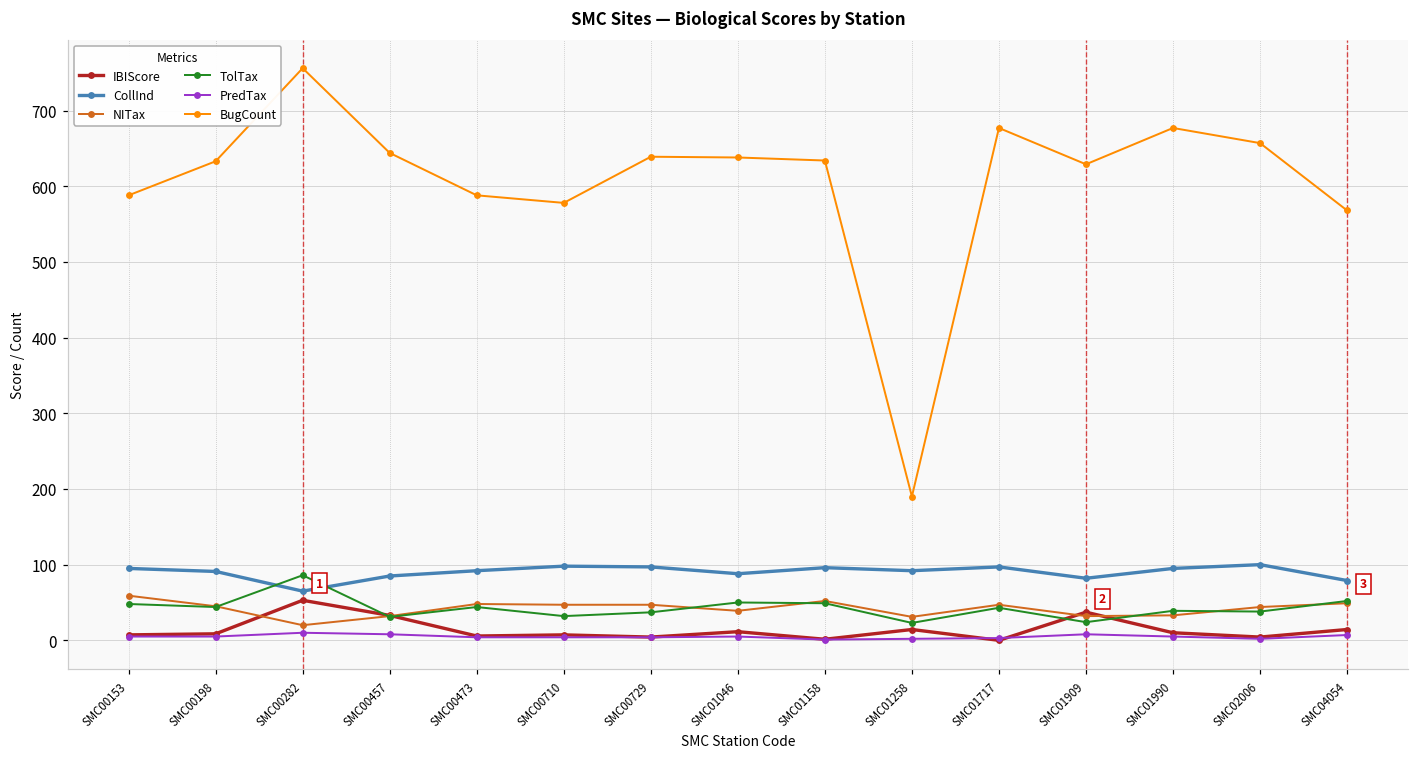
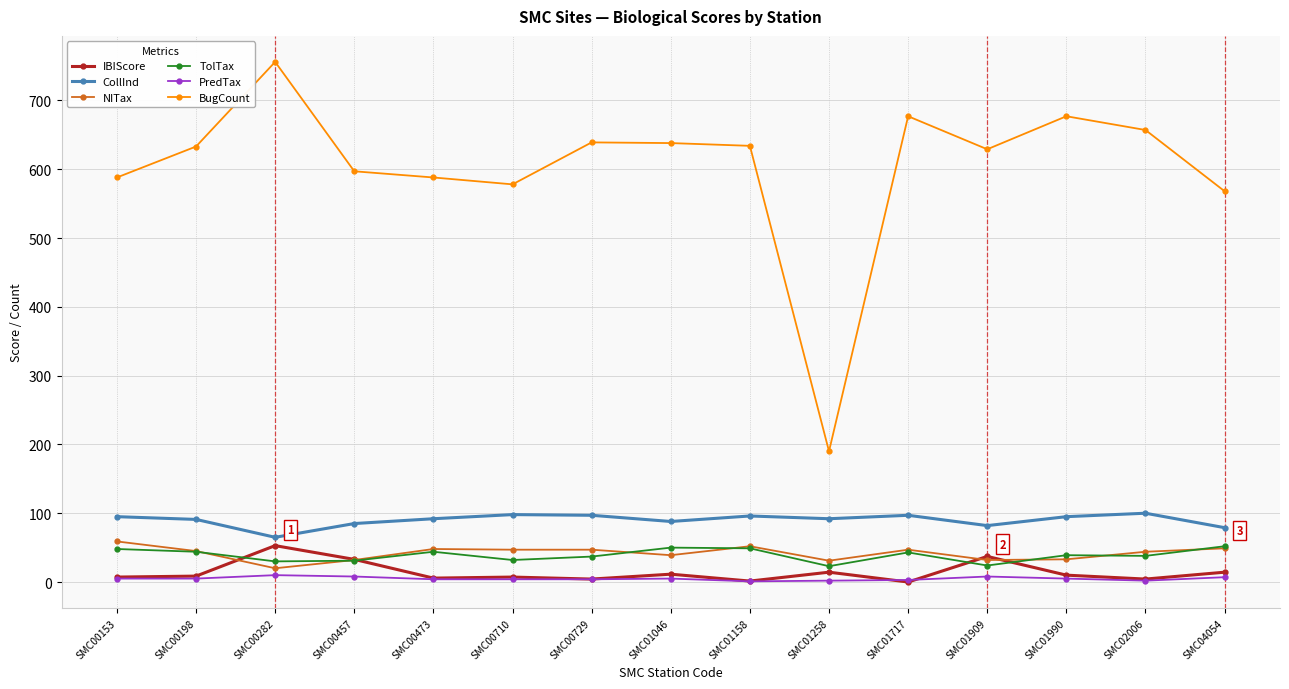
TolTax, SMC00282: 90 -> 30
BugCount, SMC00457: 640 -> 600
